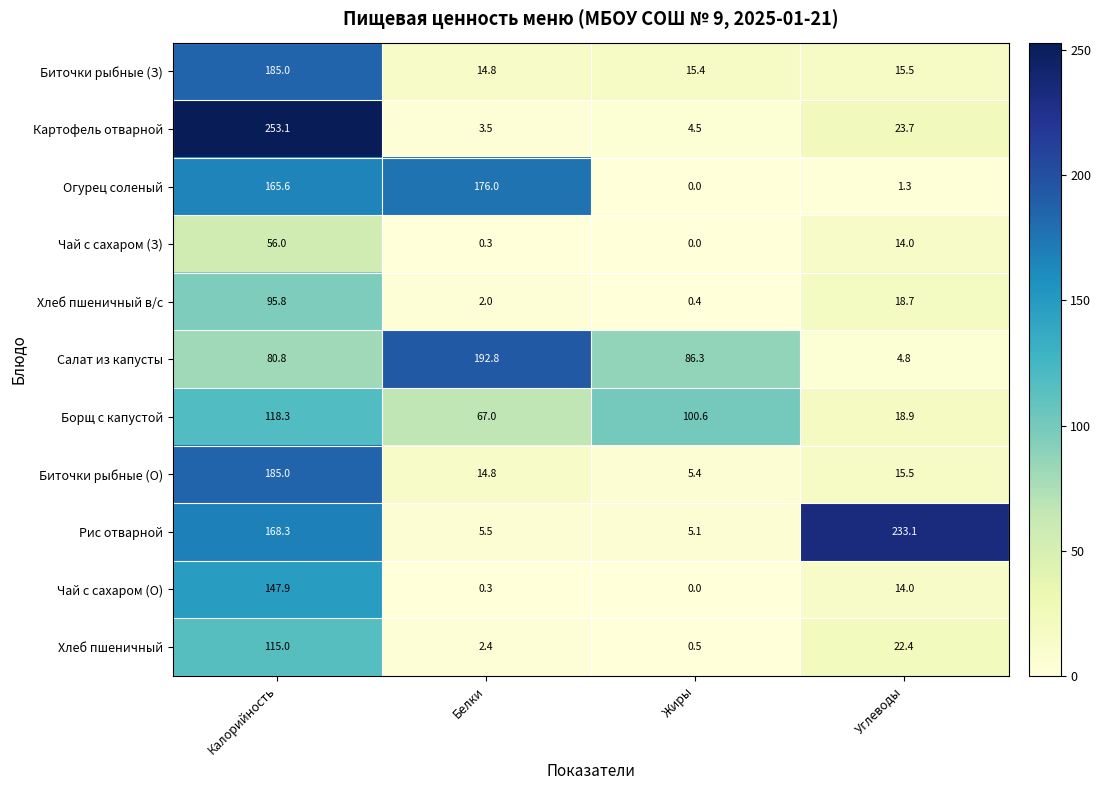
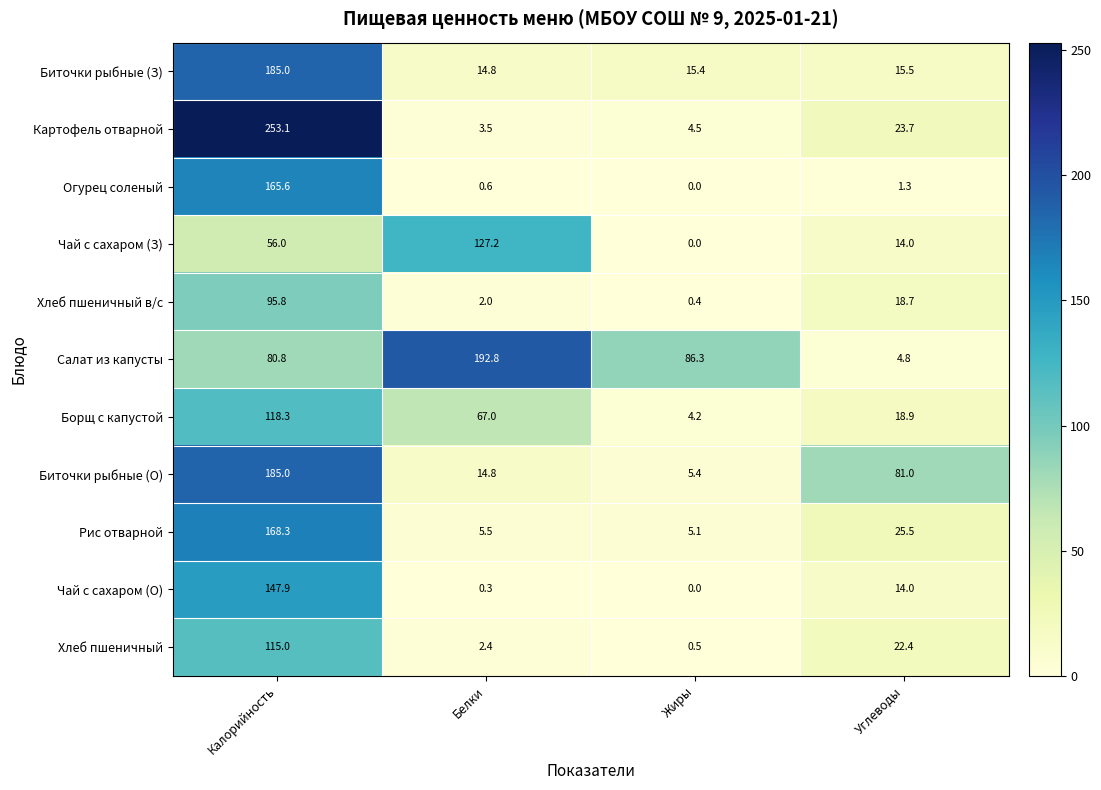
Огурец соленый, Белки: 176.0 -> 0.6
Чай с сахаром (З), Белки: 0.3 -> 127.2
Борщ с капустой, Жиры: 100.6 -> 4.2
Биточки рыбные (О), Углеводы: 15.5 -> 81.0
Рис отварной, Углеводы: 233.1 -> 25.5
